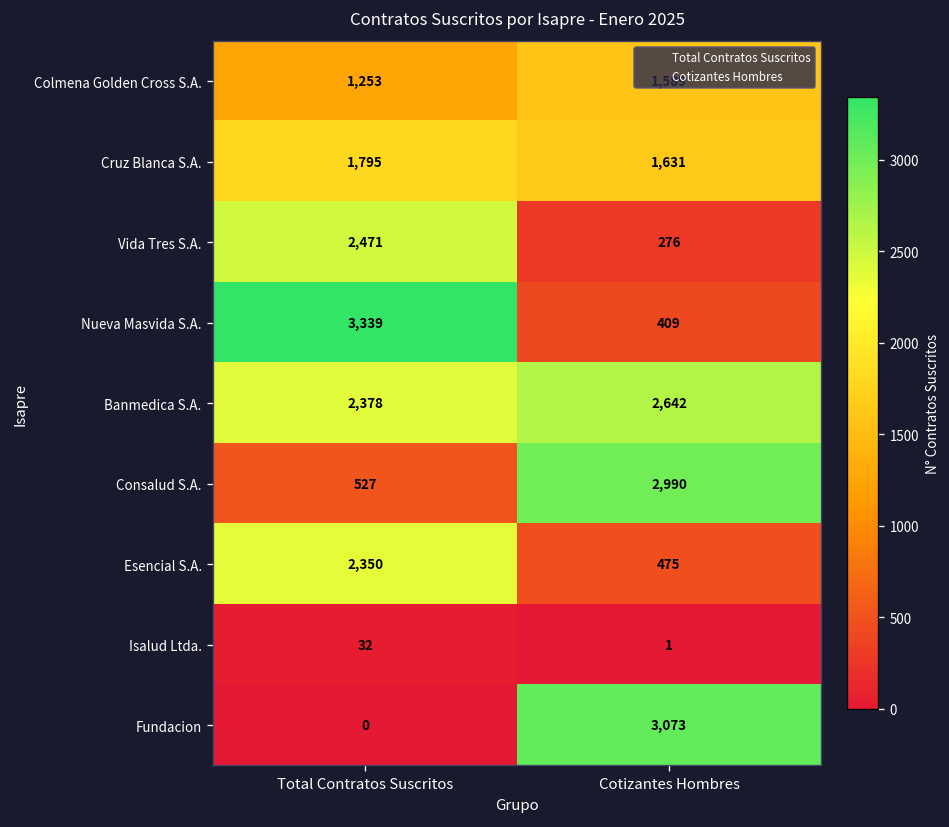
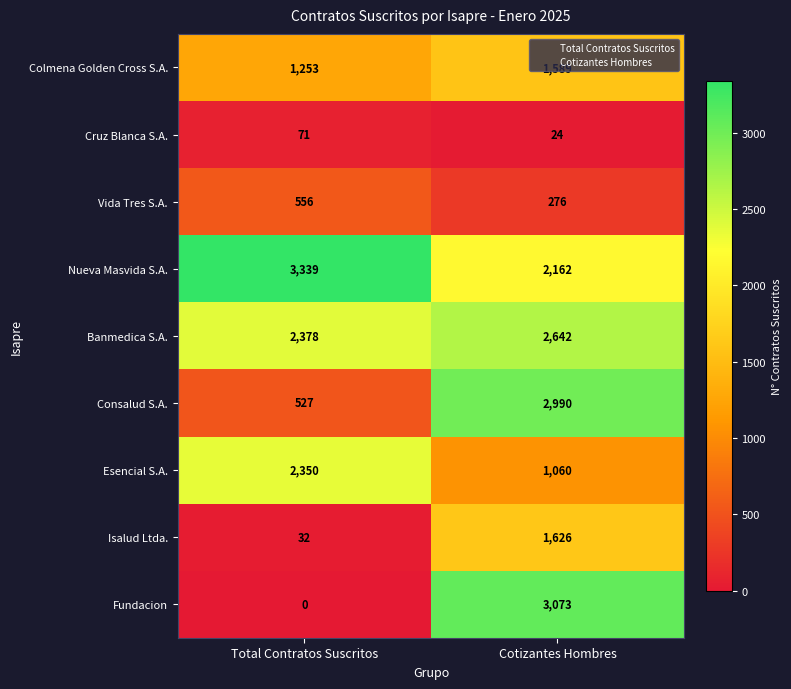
Cruz Blanca S.A., Total Contratos Suscritos: 1,795 -> 71
Cruz Blanca S.A., Cotizantes Hombres: 1,631 -> 24
Vida Tres S.A., Total Contratos Suscritos: 2,471 -> 556
Nueva Masvida S.A., Cotizantes Hombres: 409 -> 2,162
Esencial S.A., Cotizantes Hombres: 475 -> 1,060
Isalud Ltda., Cotizantes Hombres: 1 -> 1,626
